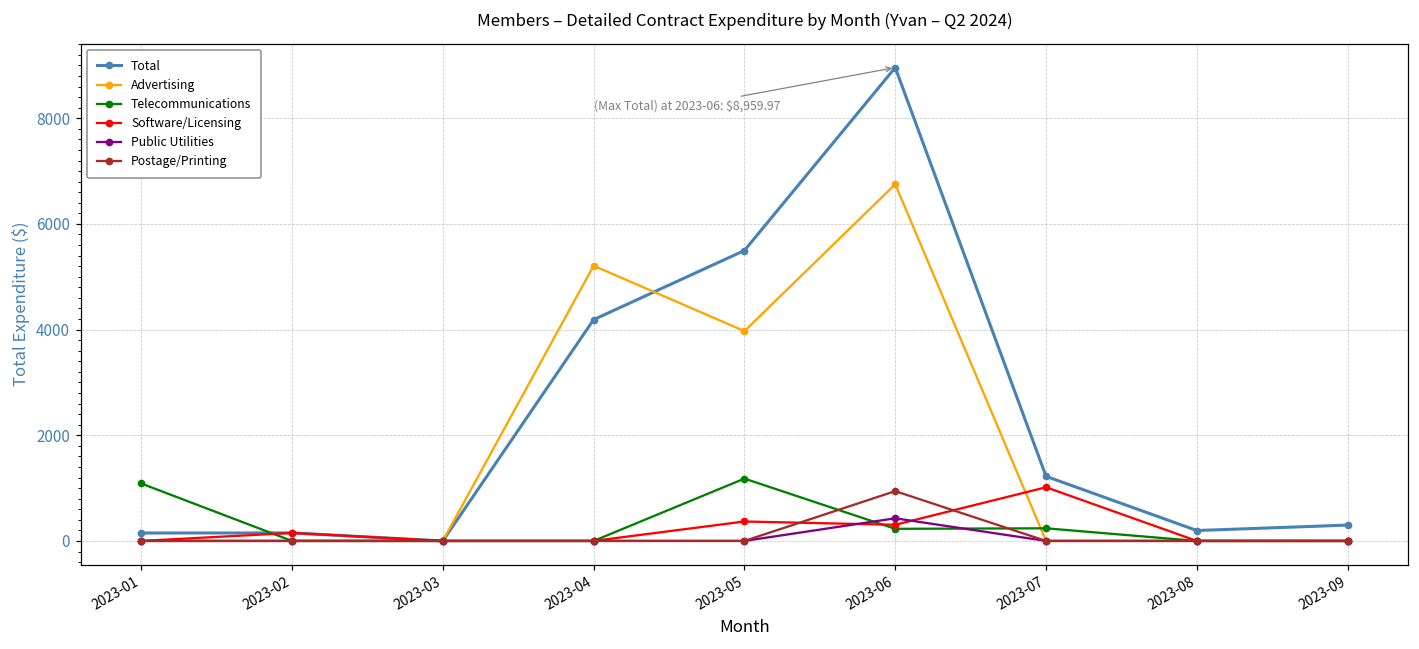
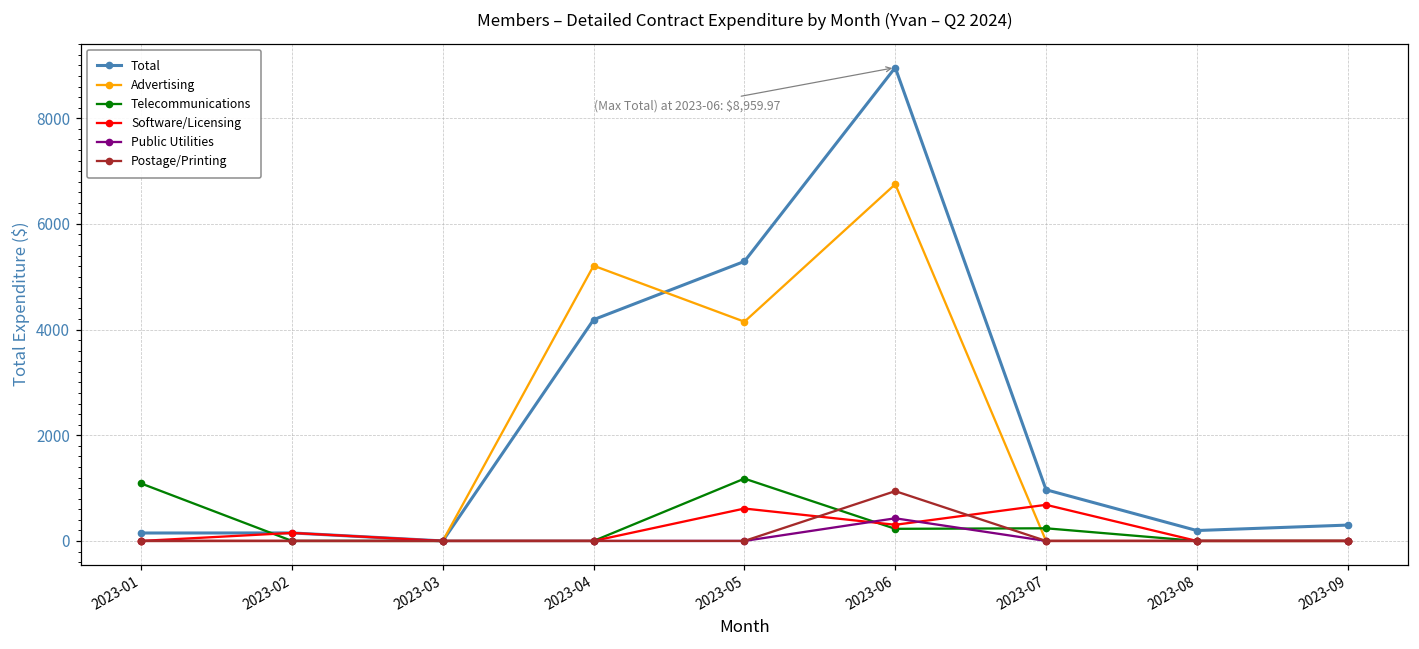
Total, 2023-05: 5500 -> 5300
Advertising, 2023-05: 4000 -> 4100
Software/Licensing, 2023-05: 400 -> 600
Total, 2023-07: 1200 -> 1000
Software/Licensing, 2023-07: 1000 -> 700
